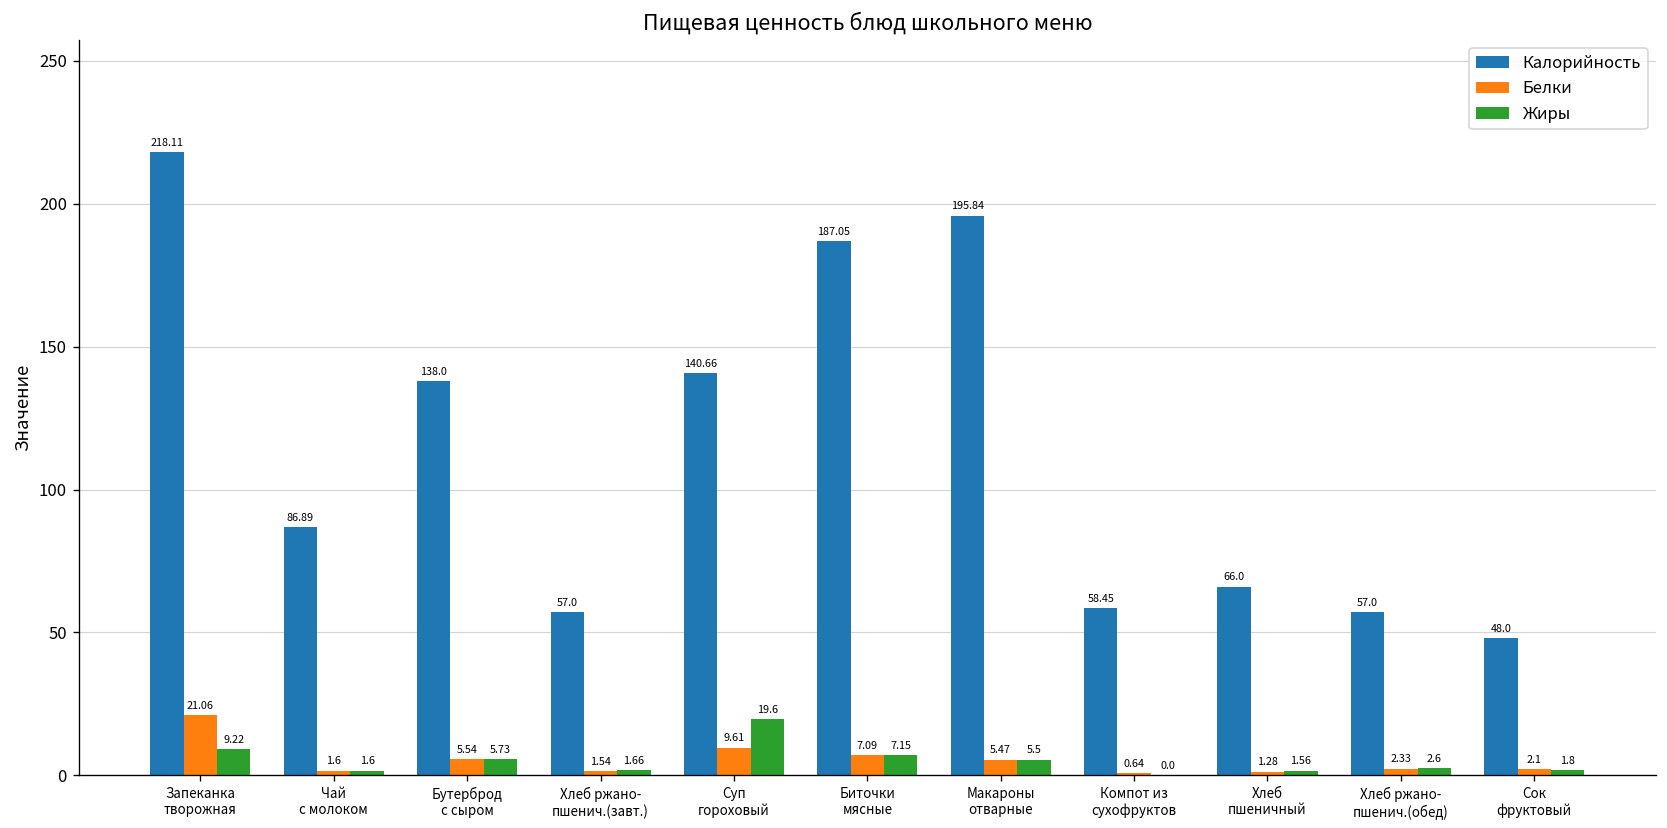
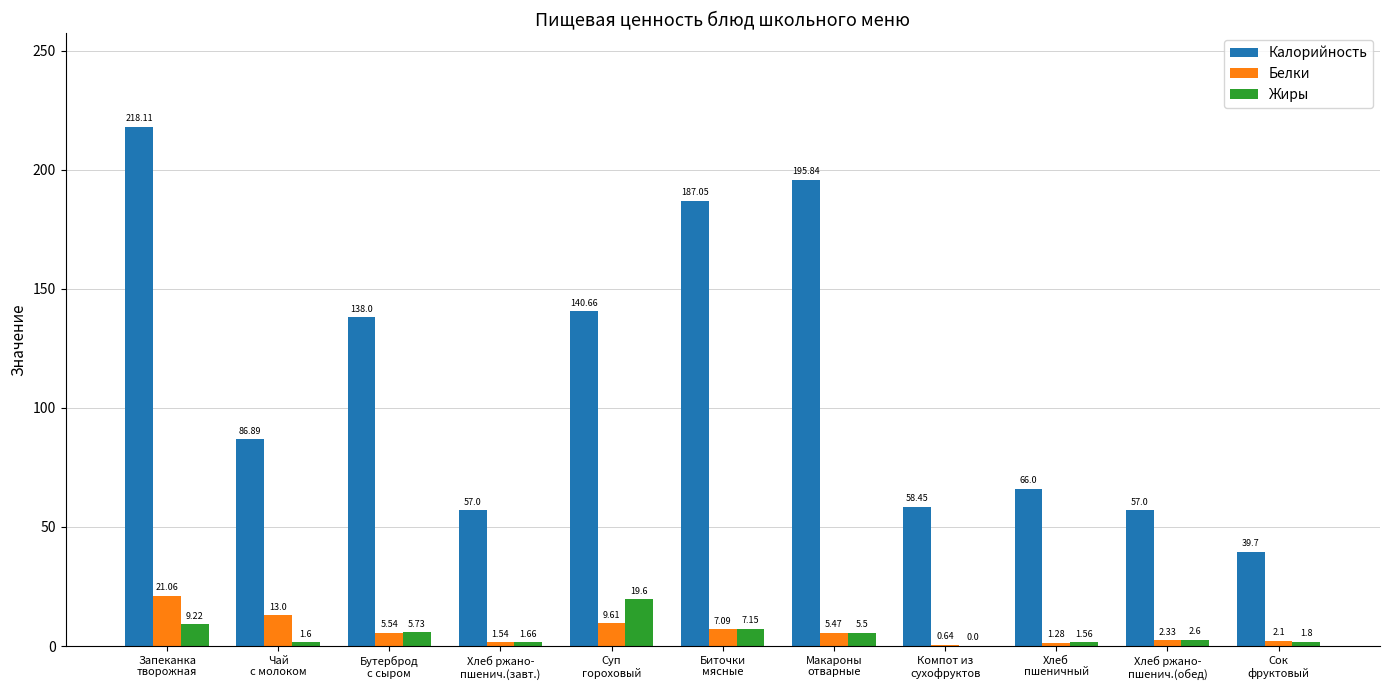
Белки, Чай с молоком: 1.6 -> 13.0
Калорийность, Сок фруктовый: 48.0 -> 39.7
